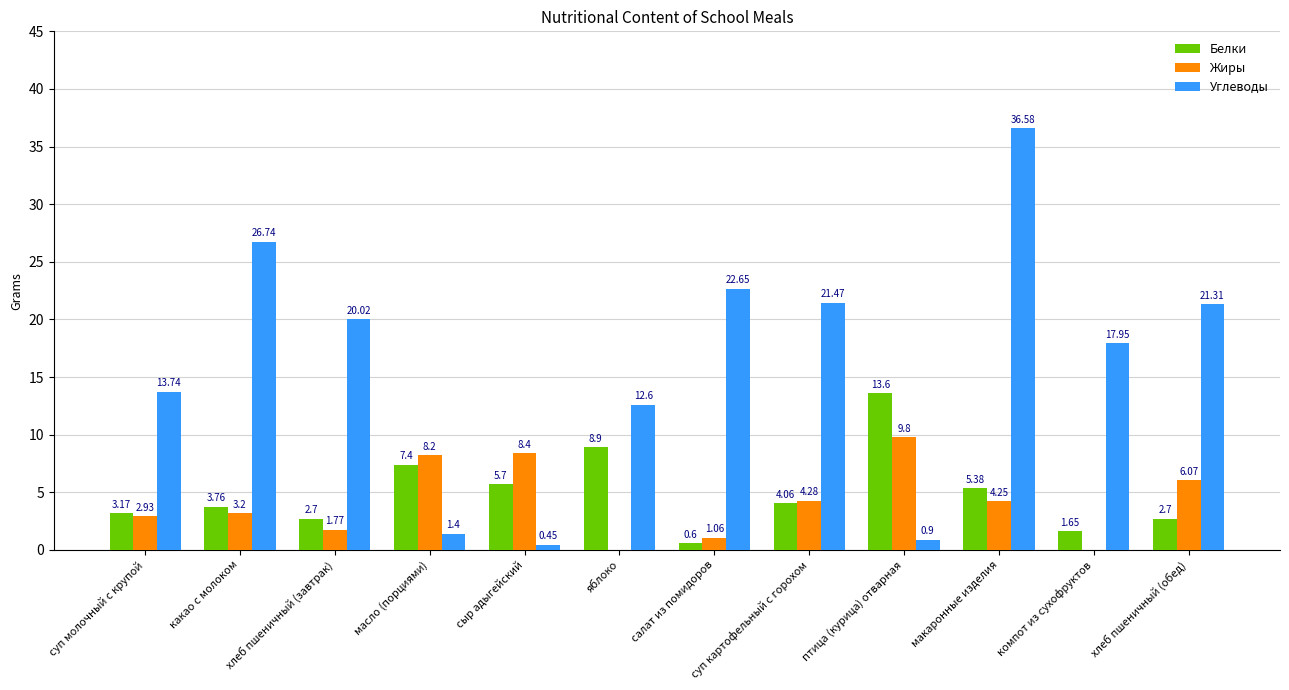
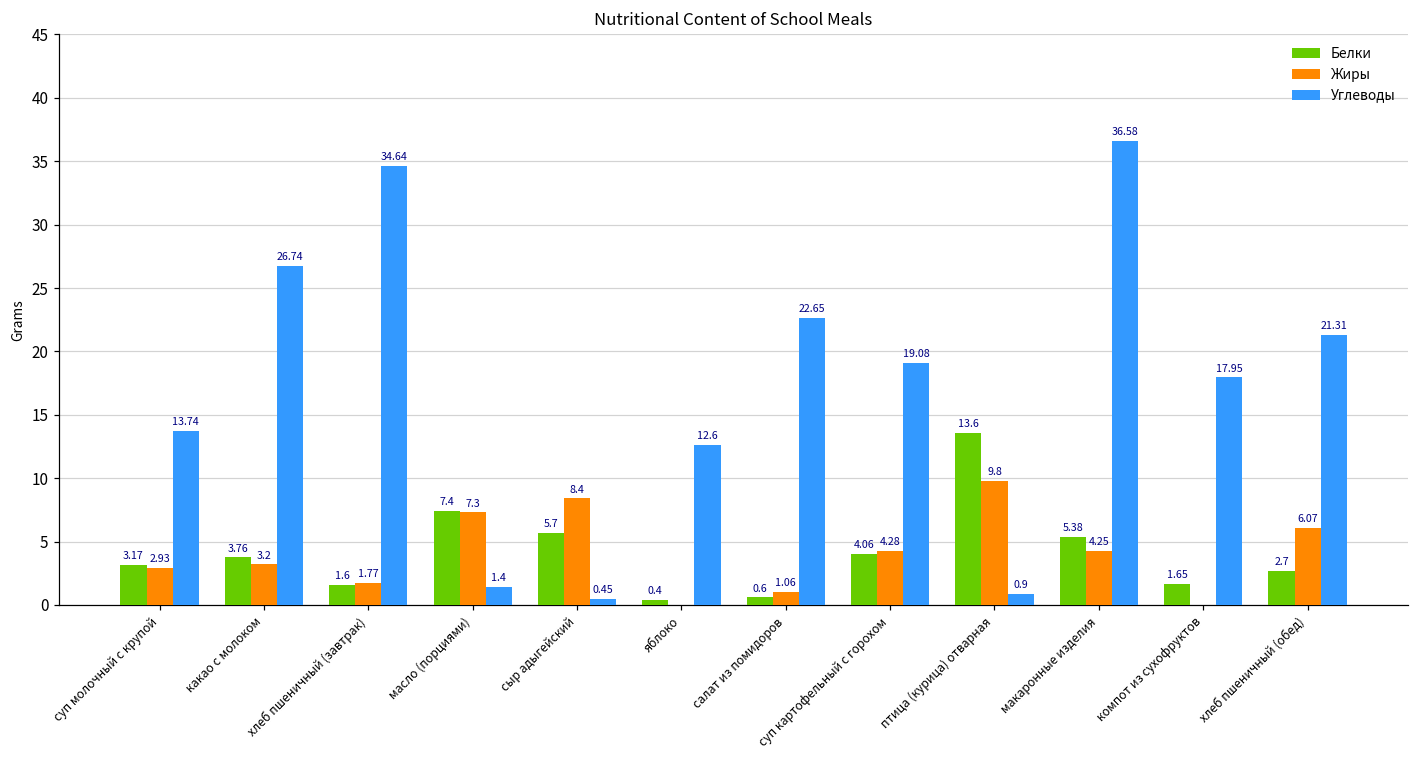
Белки, хлеб пшеничный (завтрак): 2.7 -> 1.6
Углеводы, хлеб пшеничный (завтрак): 20.02 -> 34.64
Жиры, масло (порциями): 8.2 -> 7.3
Белки, яблоко: 8.9 -> 0.4
Углеводы, суп картофельный с горохом: 21.47 -> 19.08
